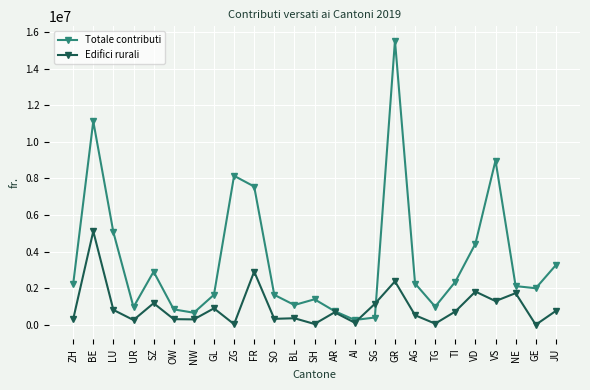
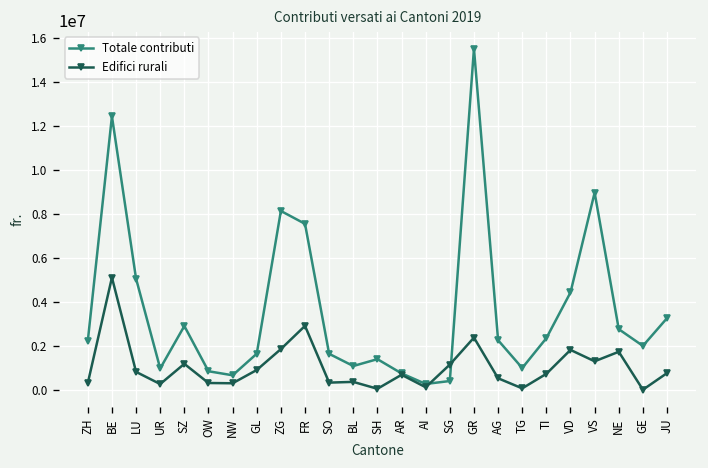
Totale contributi, BE: 11100000 -> 12500000
Edifici rurali, ZG: 0 -> 1900000
Totale contributi, NE: 2100000 -> 2800000
